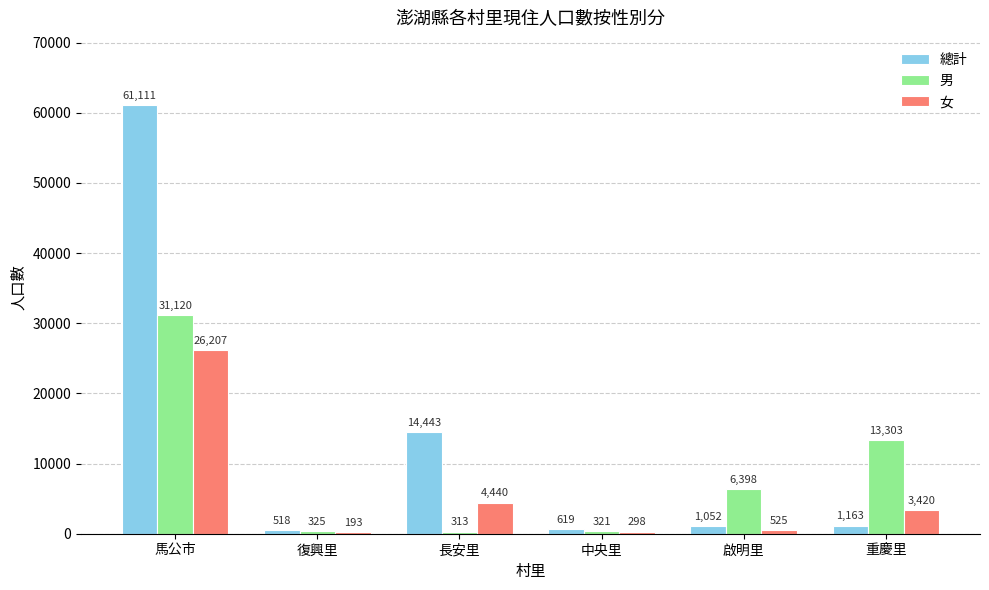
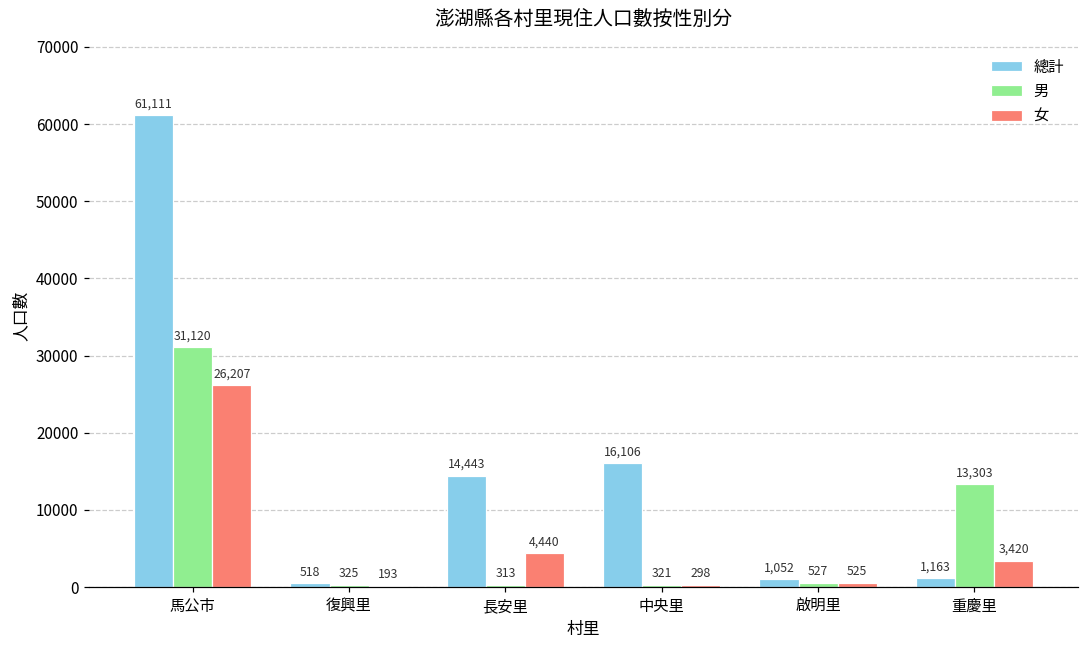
總計, 中央里: 619 -> 16,106
男, 啟明里: 6,398 -> 527
